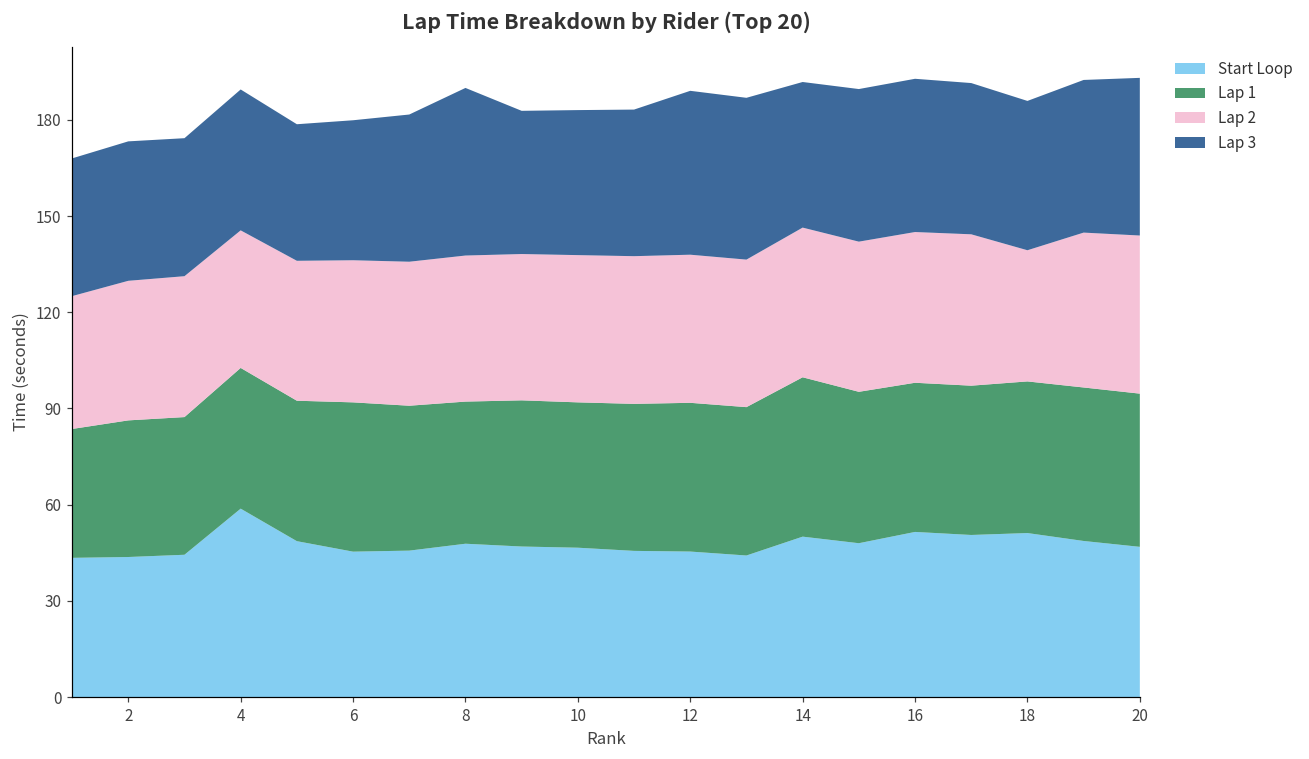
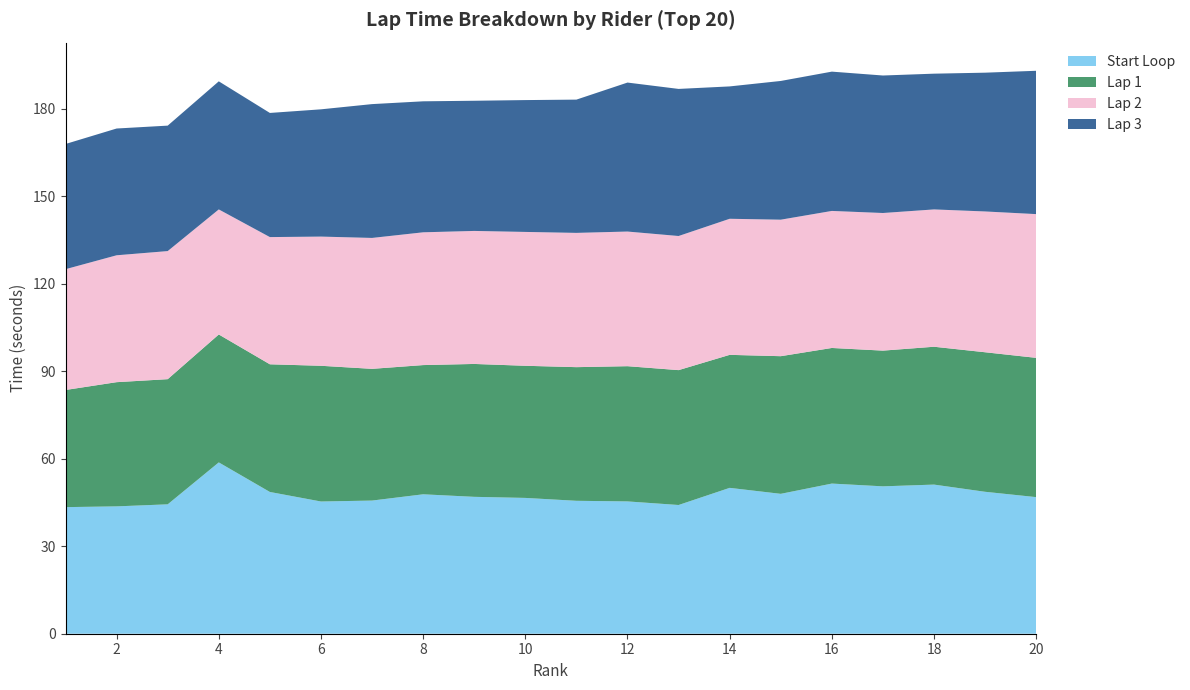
Lap 3, 8: 52 -> 45
Lap 1, 14: 50 -> 46
Lap 2, 18: 41 -> 47
